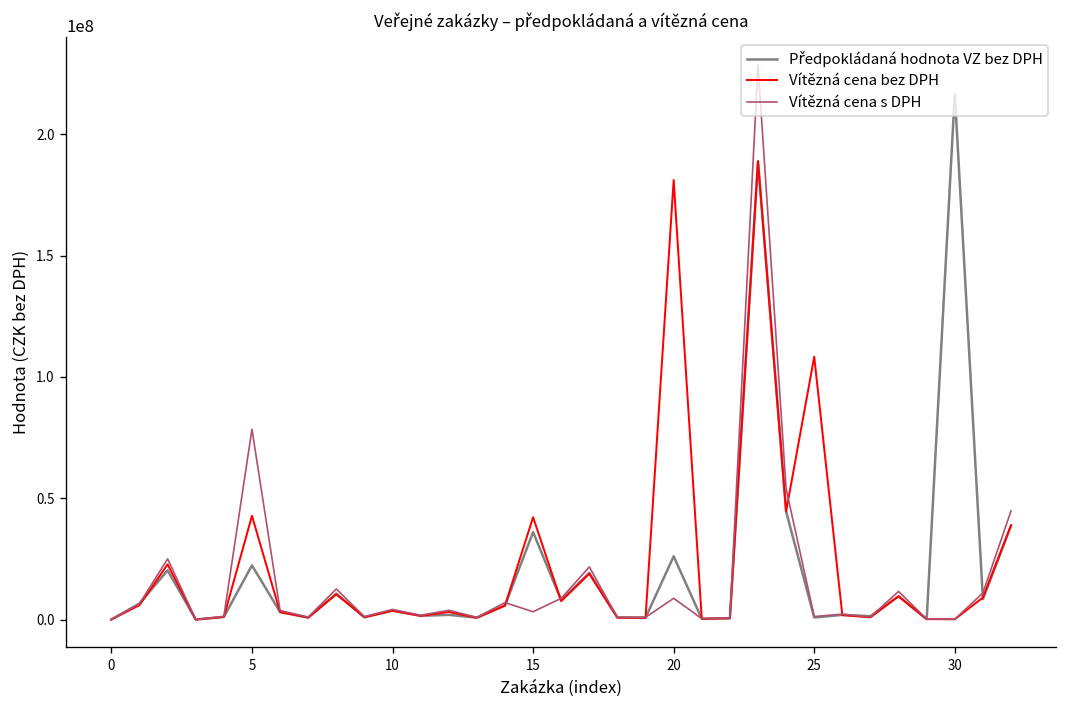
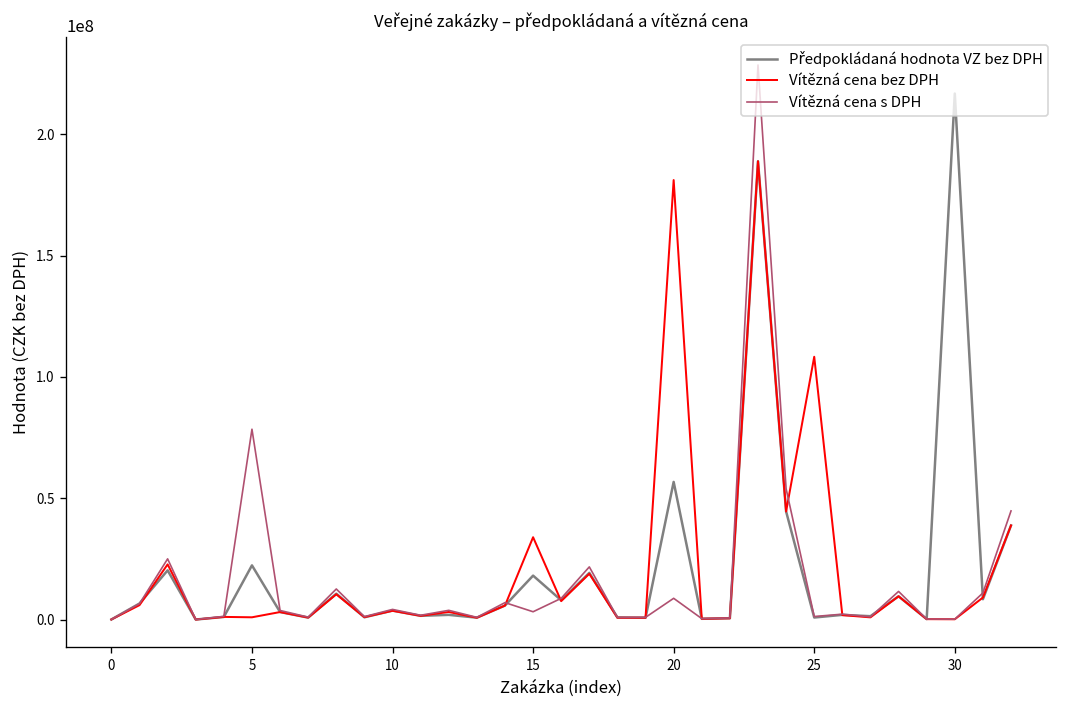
Vítězná cena bez DPH, 5: 43000000 -> 1000000
Předpokládaná hodnota VZ bez DPH, 15: 36000000 -> 18000000
Vítězná cena bez DPH, 15: 42000000 -> 34000000
Předpokládaná hodnota VZ bez DPH, 20: 26000000 -> 57000000
